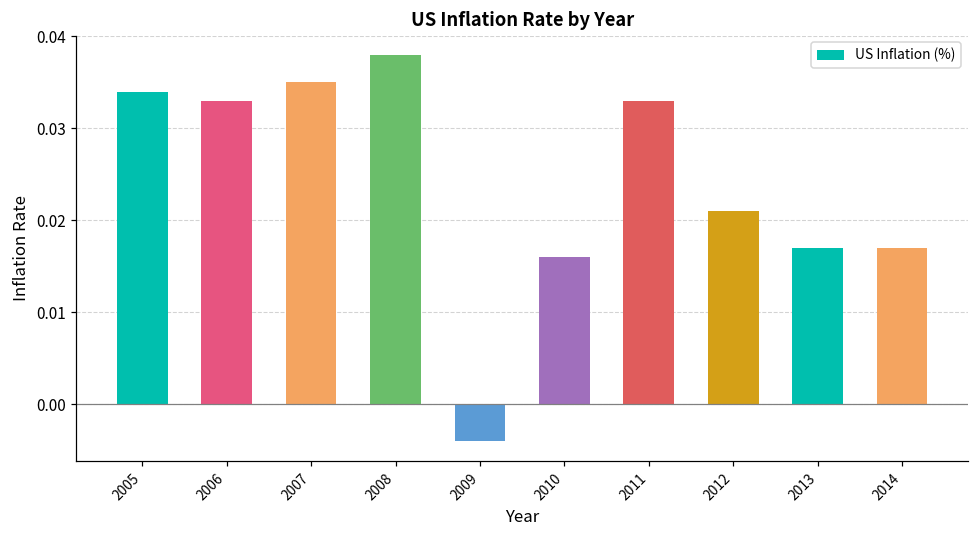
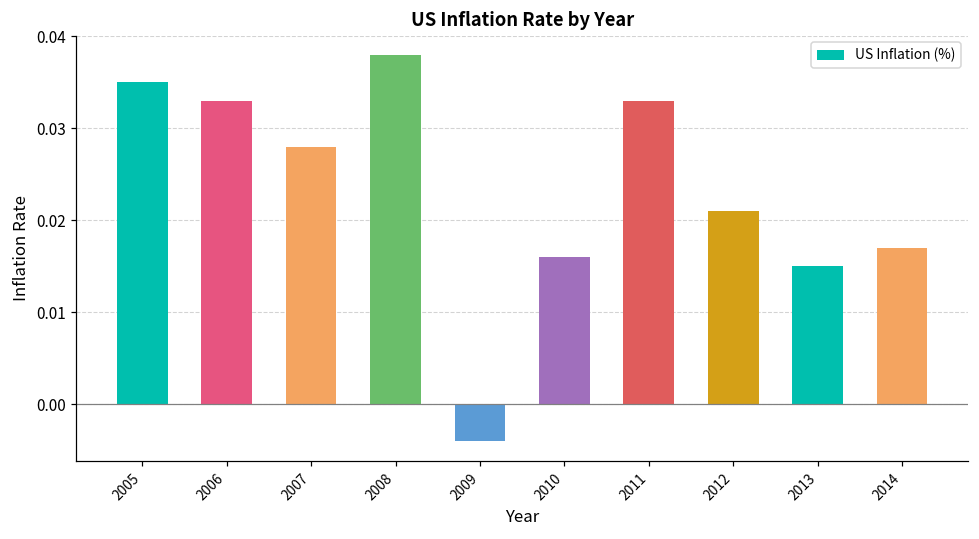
2005: 0.034 -> 0.035
2007: 0.035 -> 0.028
2013: 0.017 -> 0.015
